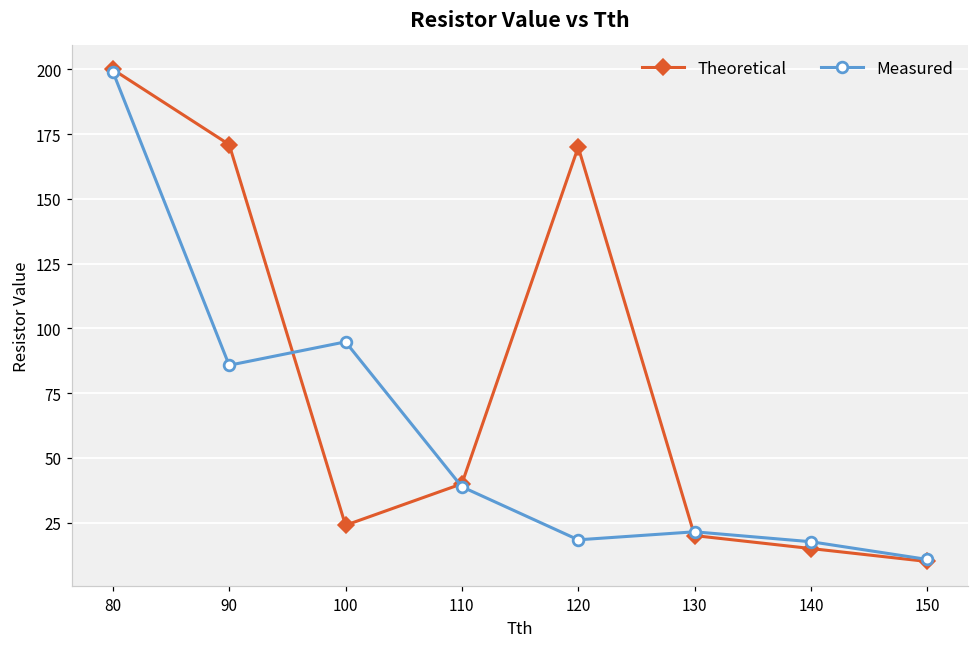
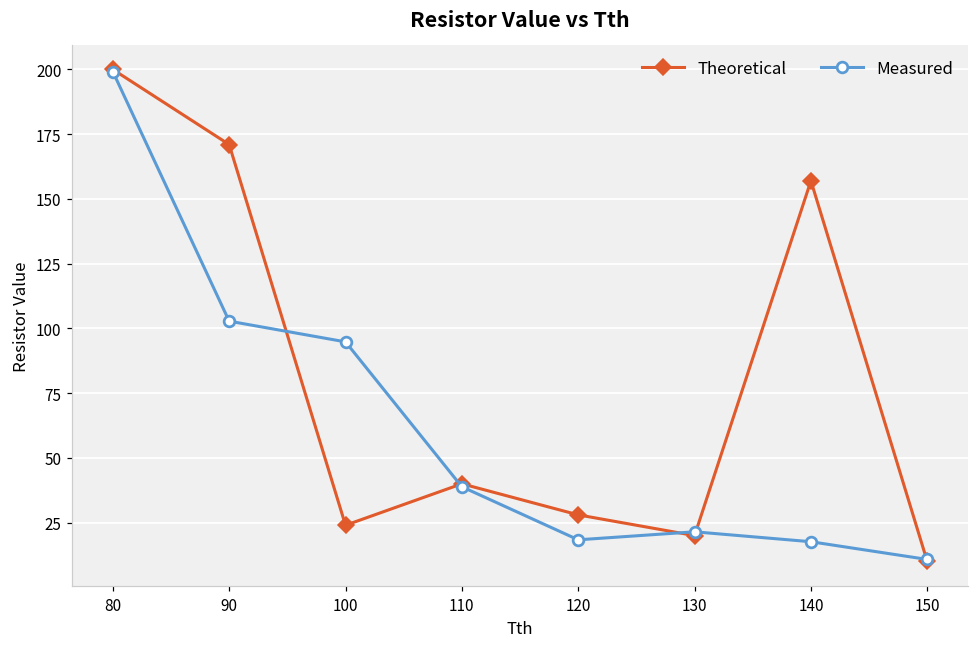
Measured, 90: 86 -> 103
Theoretical, 120: 170 -> 28
Theoretical, 140: 15 -> 157
